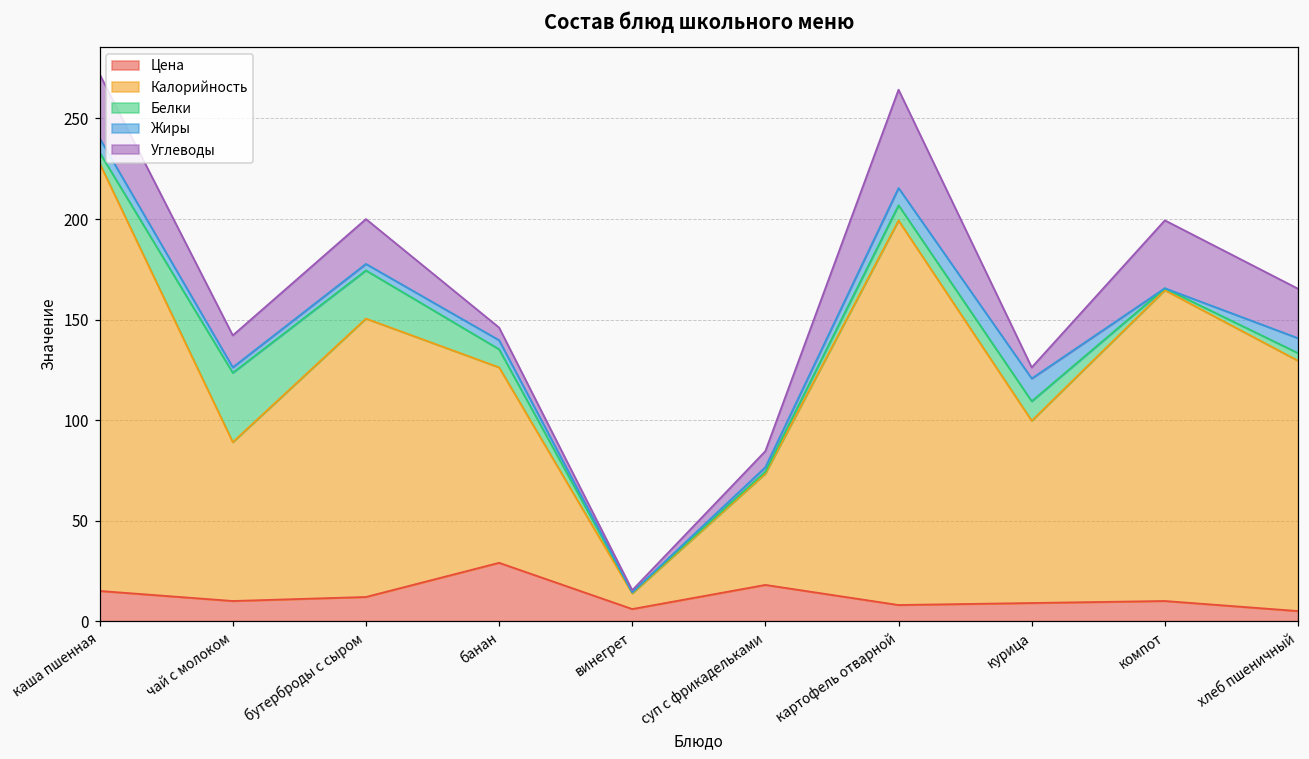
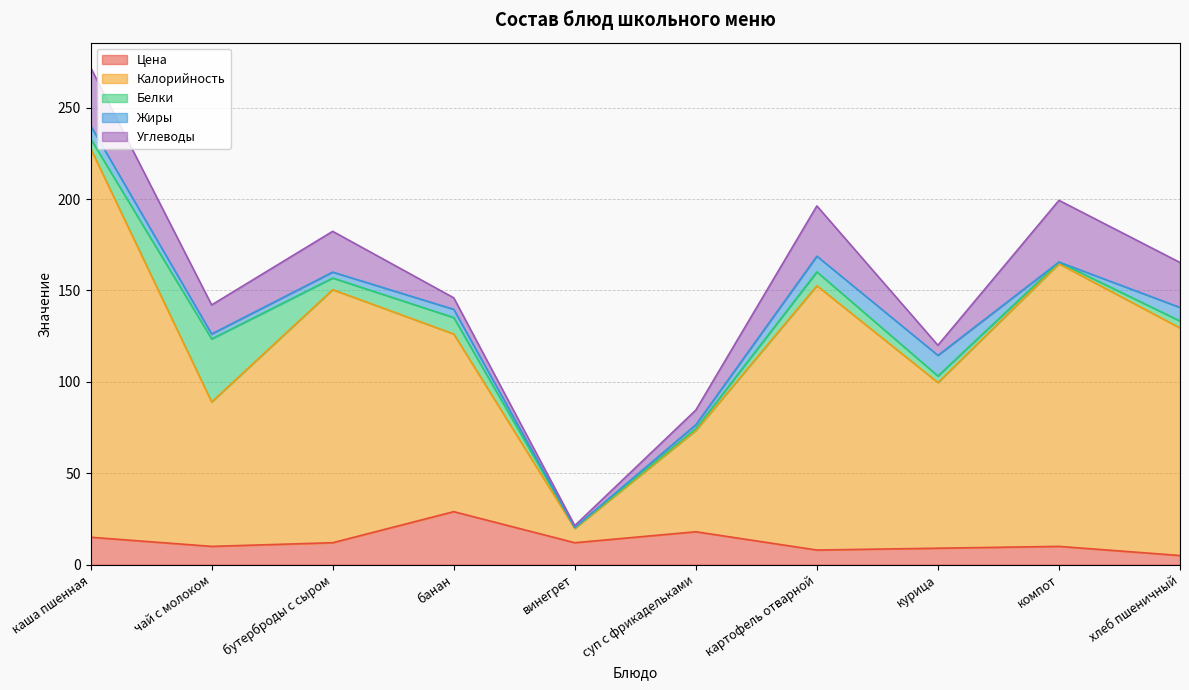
Белки, бутерброды с сыром: 24 -> 6
Цена, винегрет: 6 -> 12
Калорийность, картофель отварной: 191 -> 145
Углеводы, картофель отварной: 49 -> 28
Белки, курица: 10 -> 4
